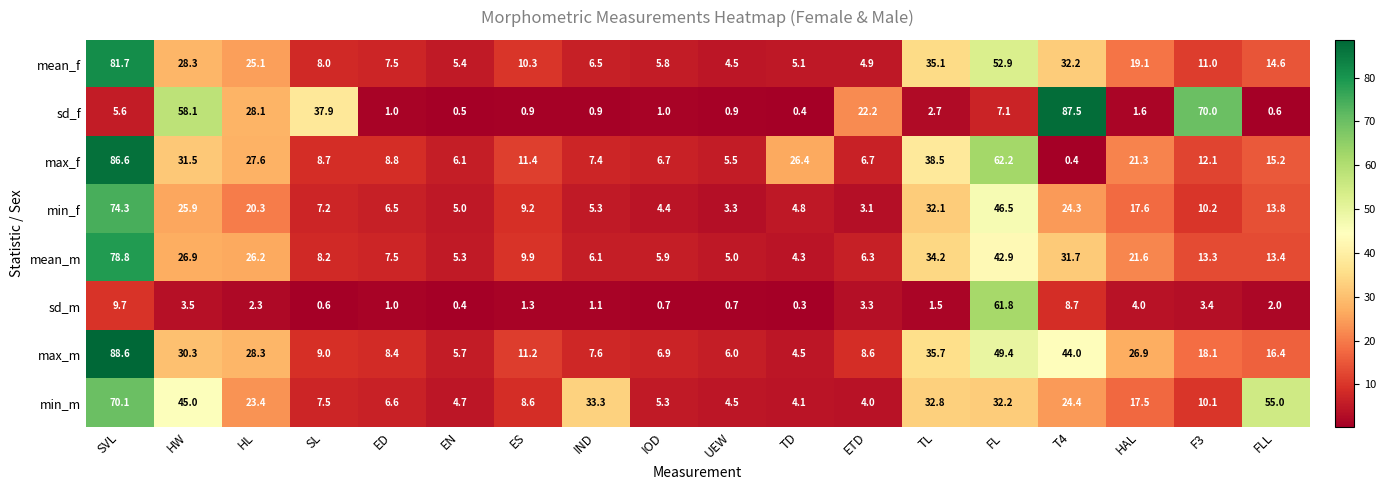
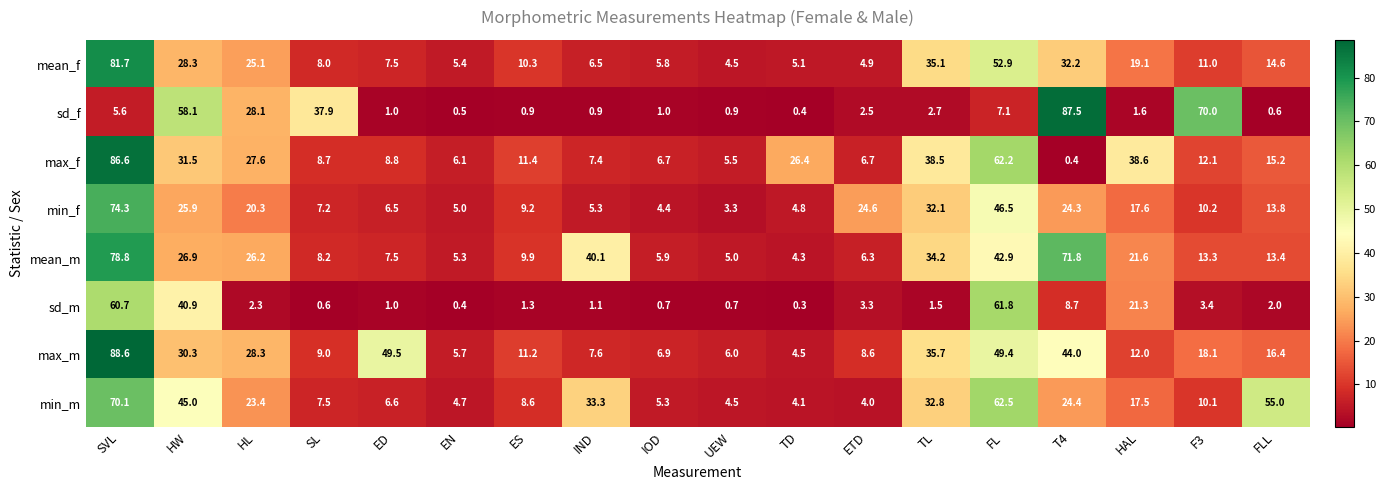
sd_f, ETD: 22.2 -> 2.5
max_f, HAL: 21.3 -> 38.6
min_f, ETD: 3.1 -> 24.6
mean_m, IND: 6.1 -> 40.1
mean_m, T4: 31.7 -> 71.8
sd_m, SVL: 9.7 -> 60.7
sd_m, HW: 3.5 -> 40.9
sd_m, HAL: 4.0 -> 21.3
max_m, ED: 8.4 -> 49.5
max_m, HAL: 26.9 -> 12.0
min_m, FL: 32.2 -> 62.5
